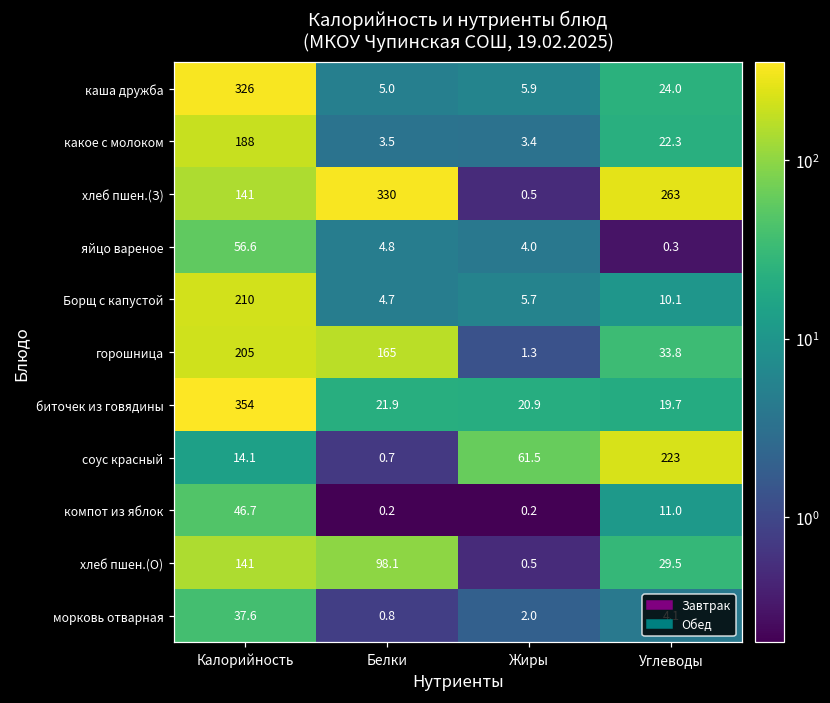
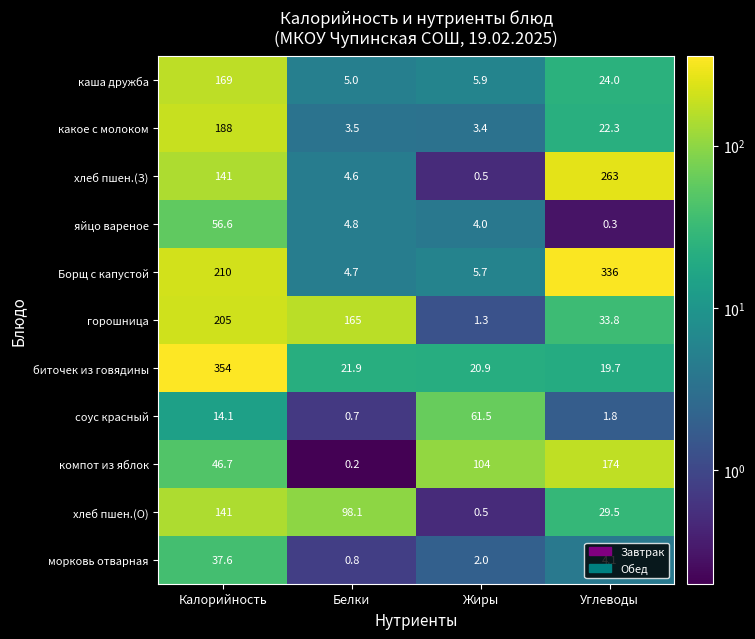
каша дружба, Калорийность: 326 -> 169
хлеб пшен.(З), Белки: 330 -> 4.6
Борщ с капустой, Углеводы: 10.1 -> 336
соус красный, Углеводы: 223 -> 1.8
компот из яблок, Жиры: 0.2 -> 104
компот из яблок, Углеводы: 11.0 -> 174
